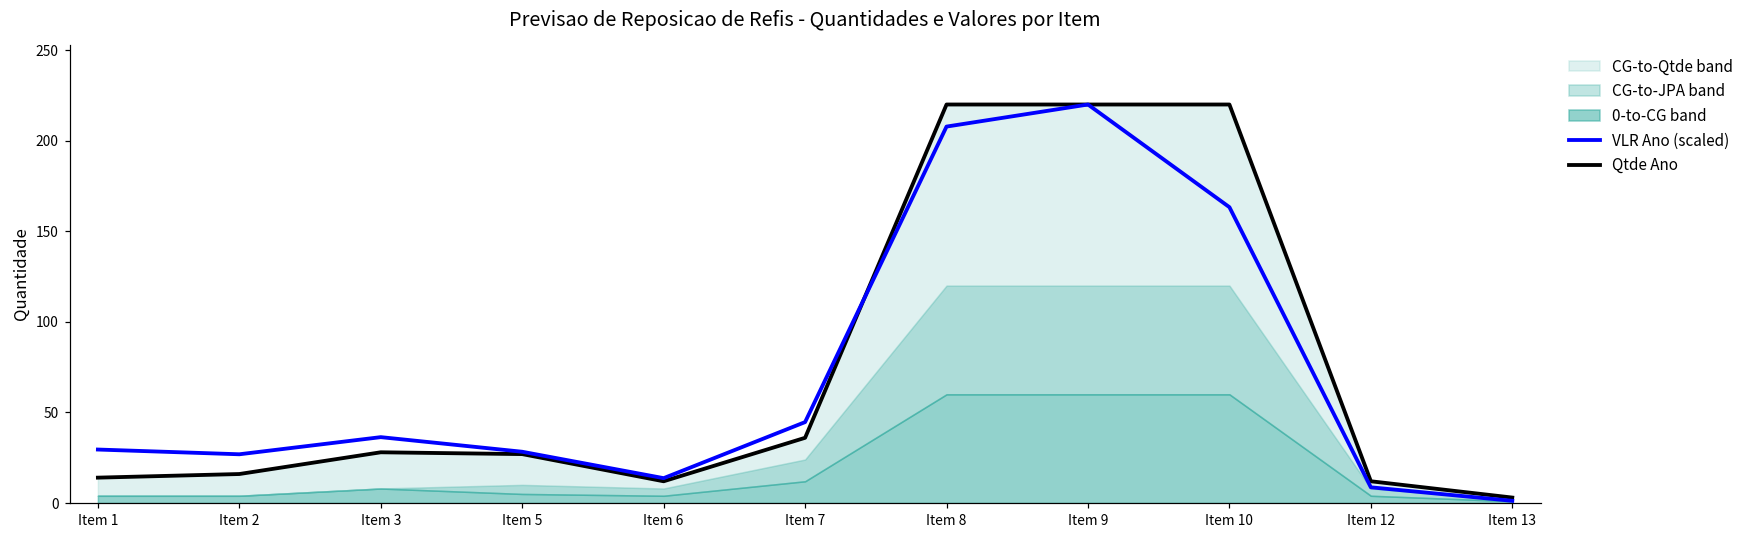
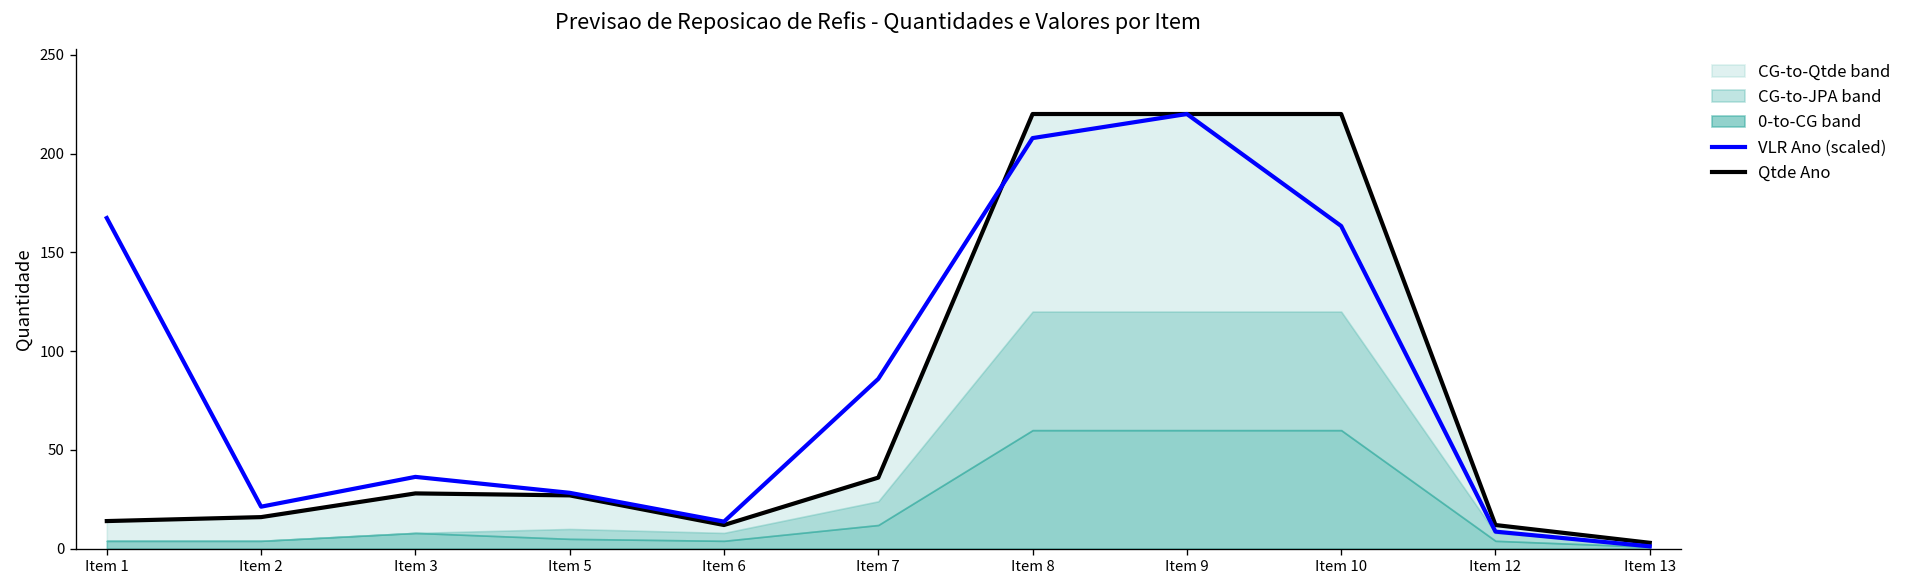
VLR Ano (scaled), Item 1: 30 -> 167
VLR Ano (scaled), Item 2: 27 -> 21
VLR Ano (scaled), Item 7: 45 -> 86
